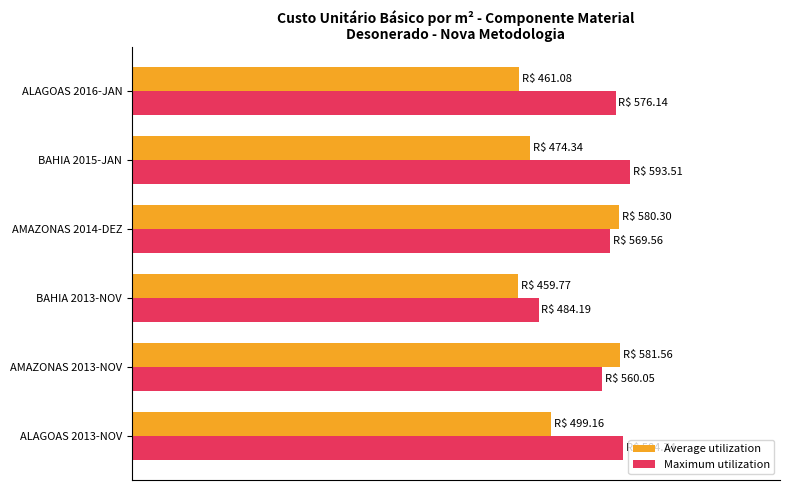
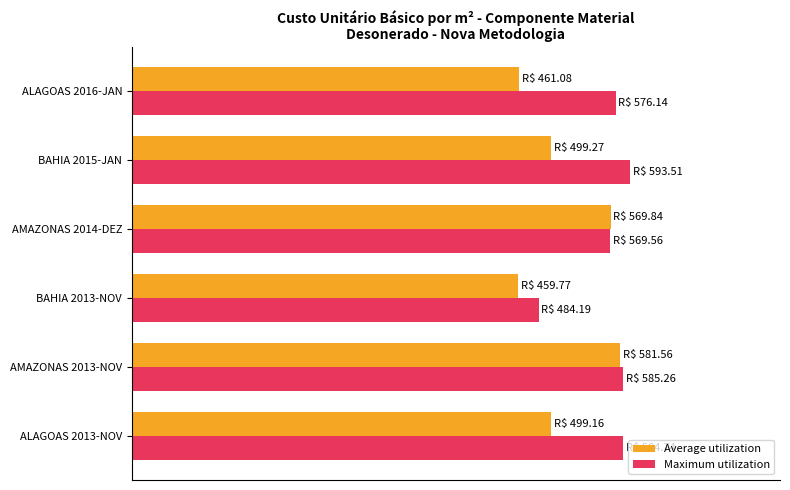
Average utilization, BAHIA 2015-JAN: 474.34 -> 499.27
Average utilization, AMAZONAS 2014-DEZ: 580.30 -> 569.84
Maximum utilization, AMAZONAS 2013-NOV: 560.05 -> 585.26
